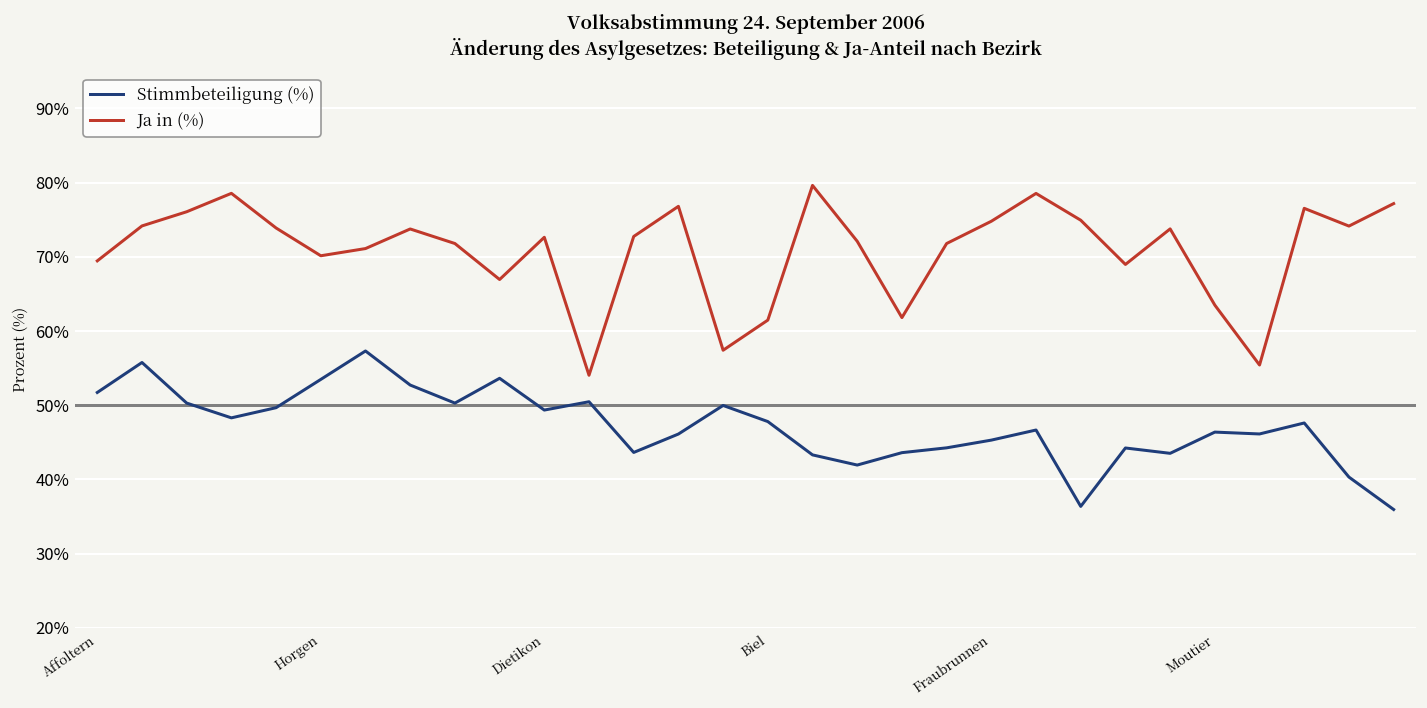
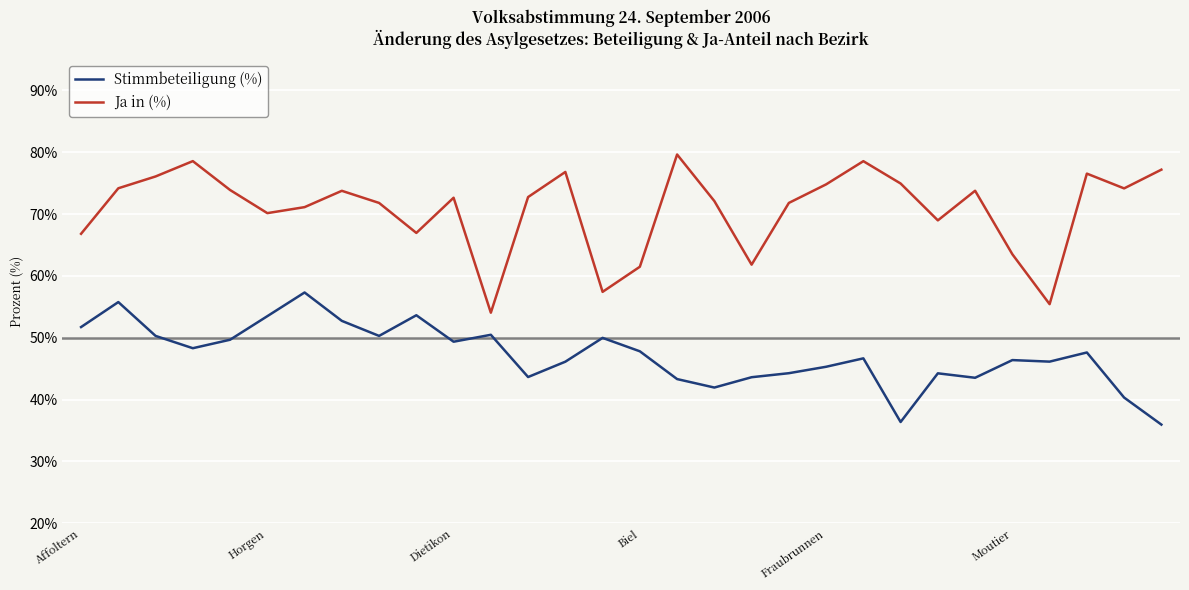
Ja in (%), Affoltern: 69% -> 67%
